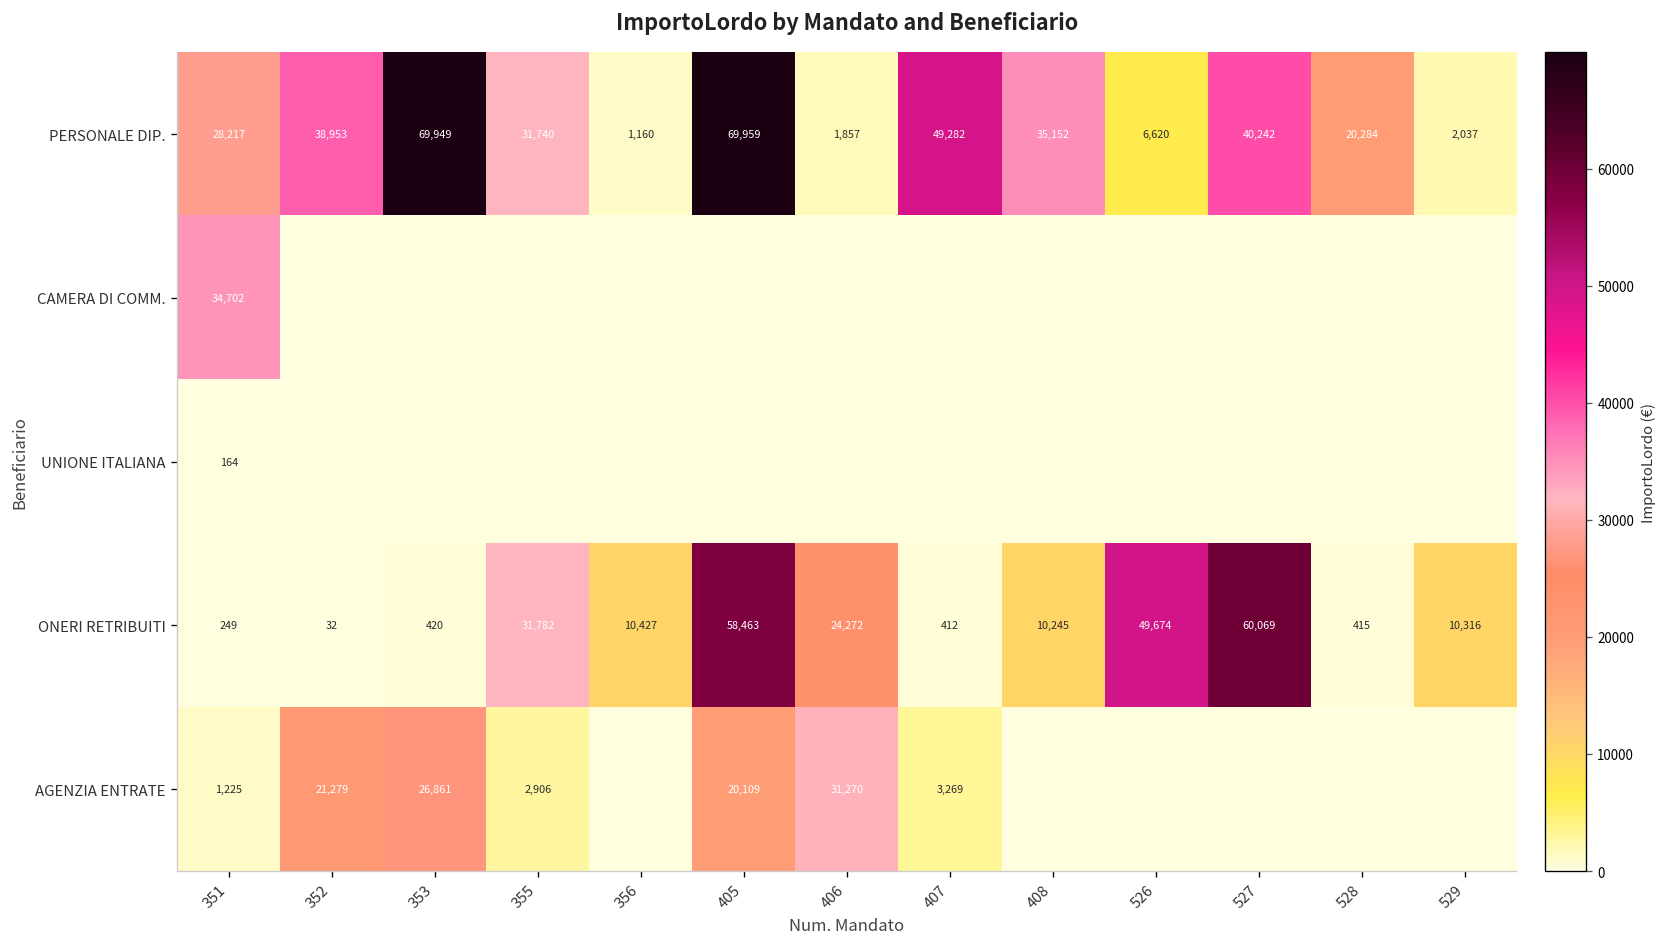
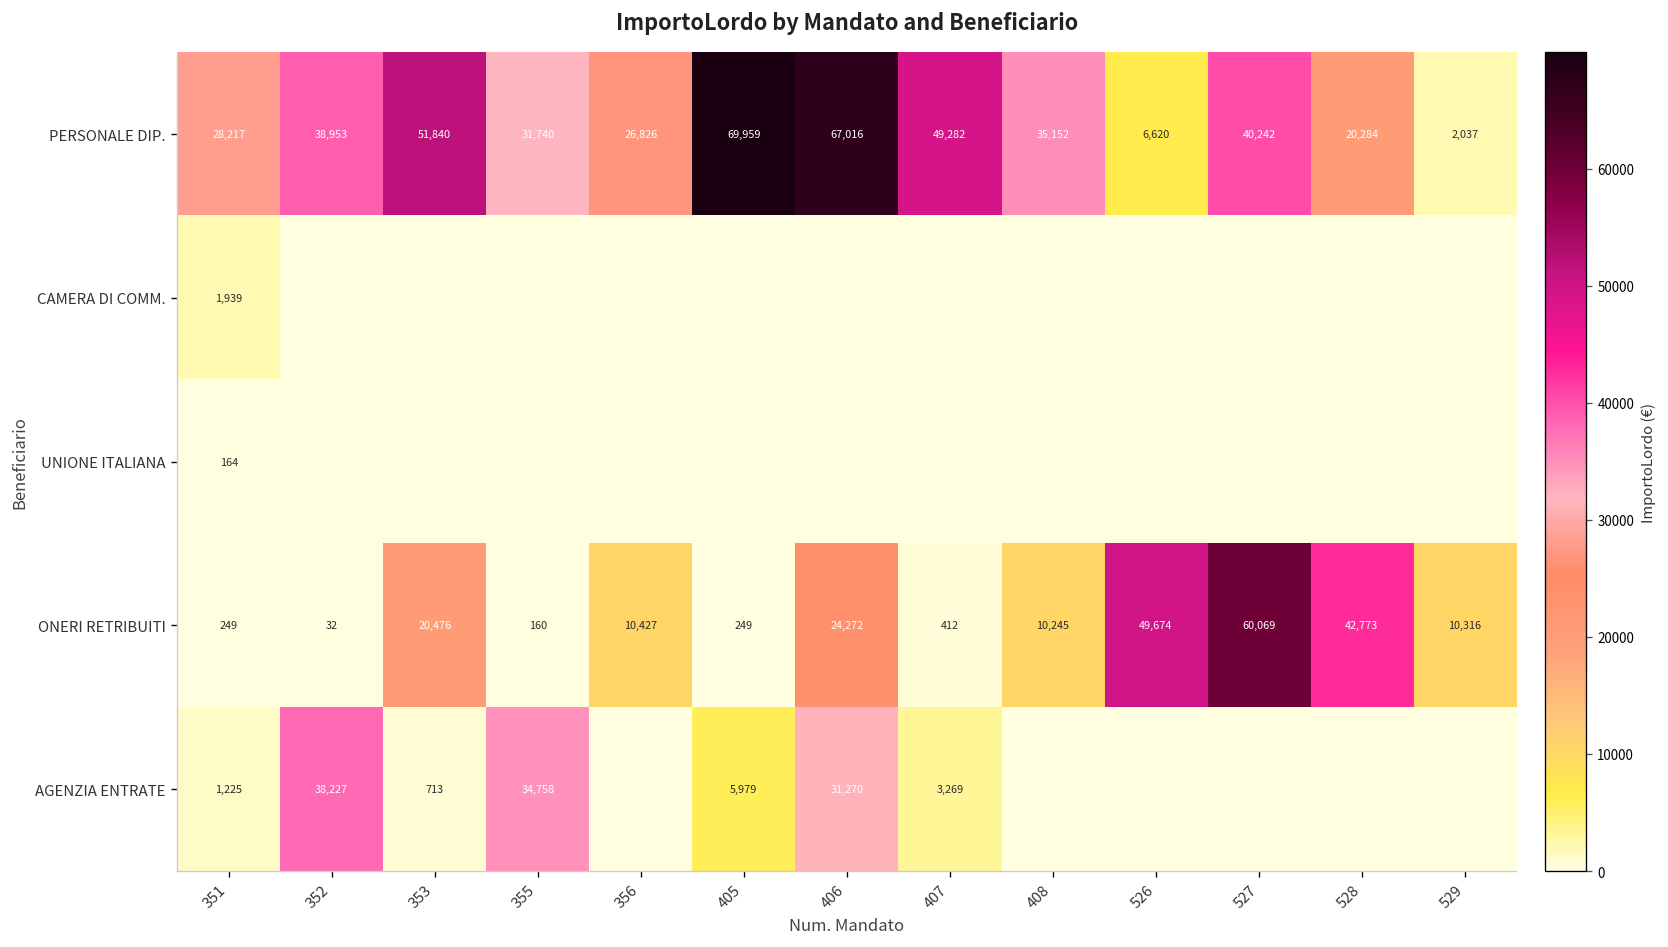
PERSONALE DIP., 353: 69,949 -> 51,840
PERSONALE DIP., 356: 1,160 -> 26,826
PERSONALE DIP., 406: 1,857 -> 67,016
CAMERA DI COMM., 351: 34,702 -> 1,939
ONERI RETRIBUITI, 353: 420 -> 20,476
ONERI RETRIBUITI, 355: 31,782 -> 160
ONERI RETRIBUITI, 405: 58,463 -> 249
ONERI RETRIBUITI, 528: 415 -> 42,773
AGENZIA ENTRATE, 352: 21,279 -> 38,227
AGENZIA ENTRATE, 353: 26,861 -> 713
AGENZIA ENTRATE, 355: 2,906 -> 34,758
AGENZIA ENTRATE, 405: 20,109 -> 5,979
